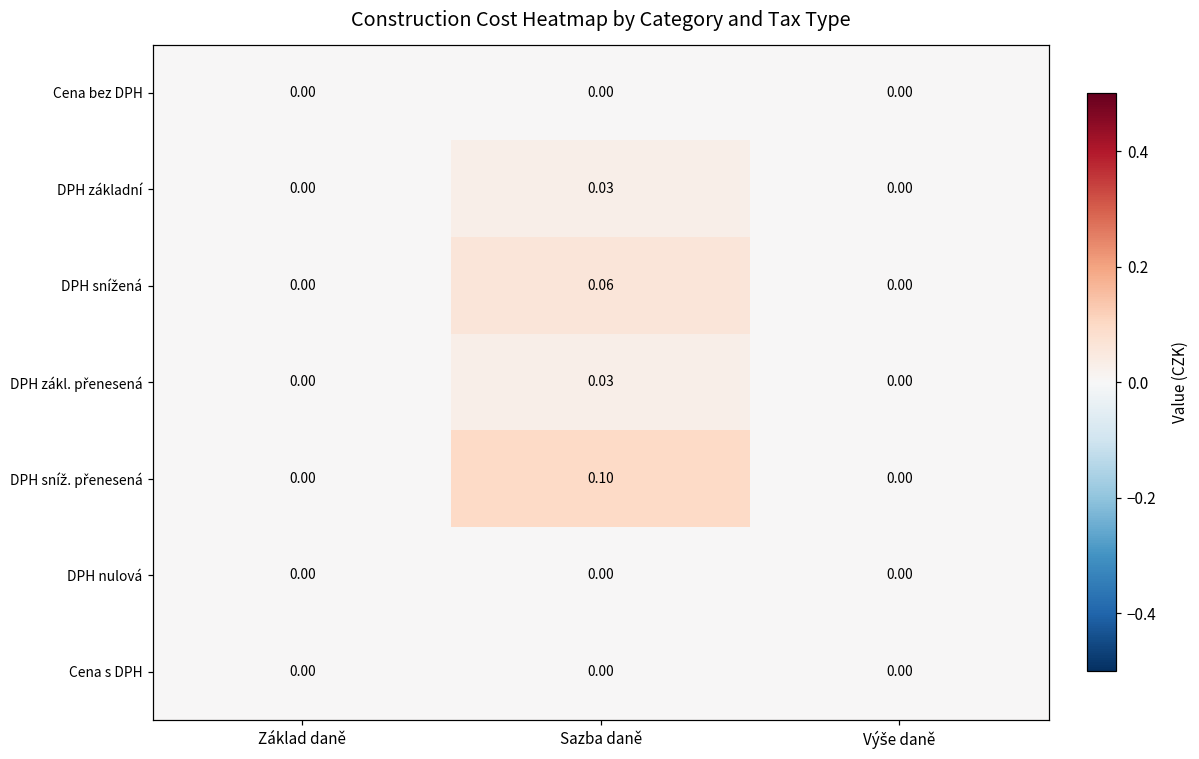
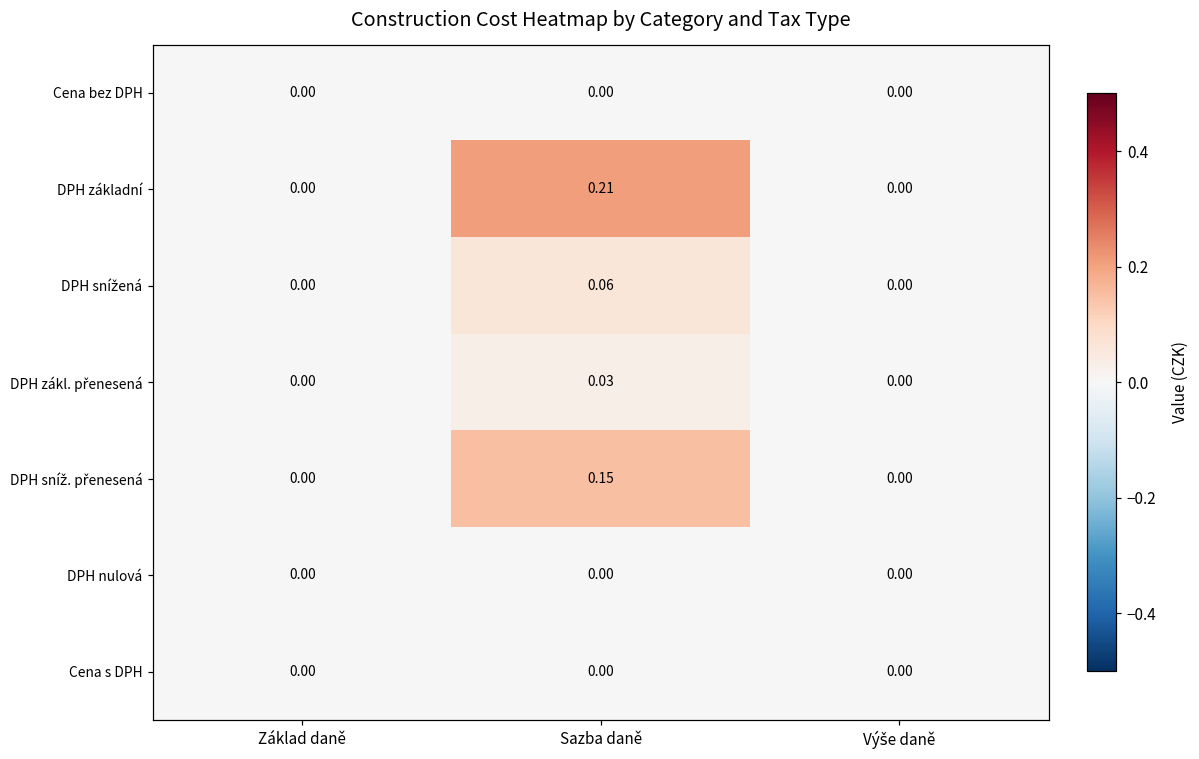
DPH základní, Sazba daně: 0.03 -> 0.21
DPH sníž. přenesená, Sazba daně: 0.10 -> 0.15
